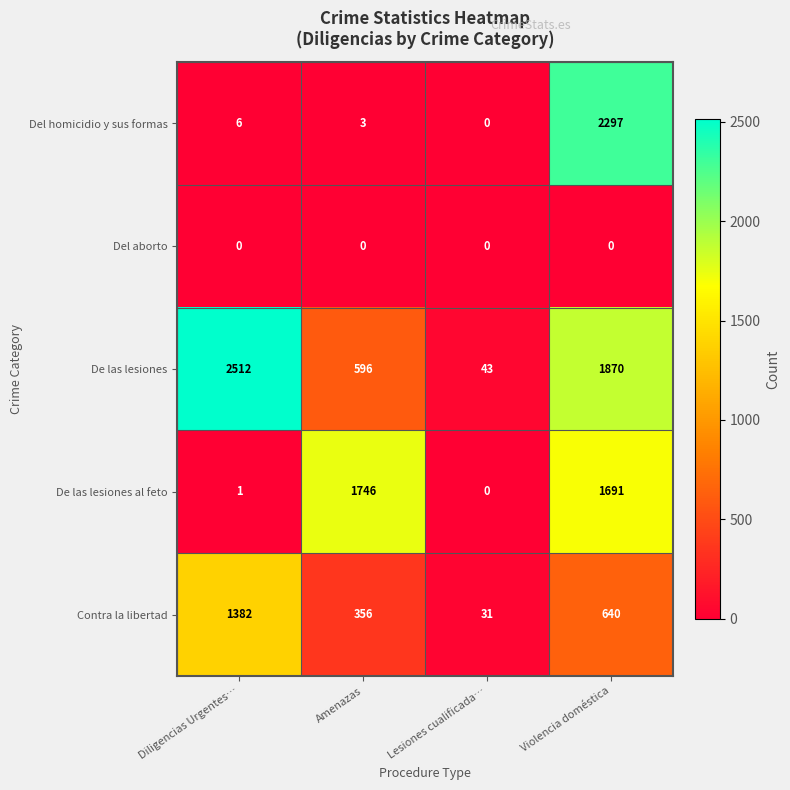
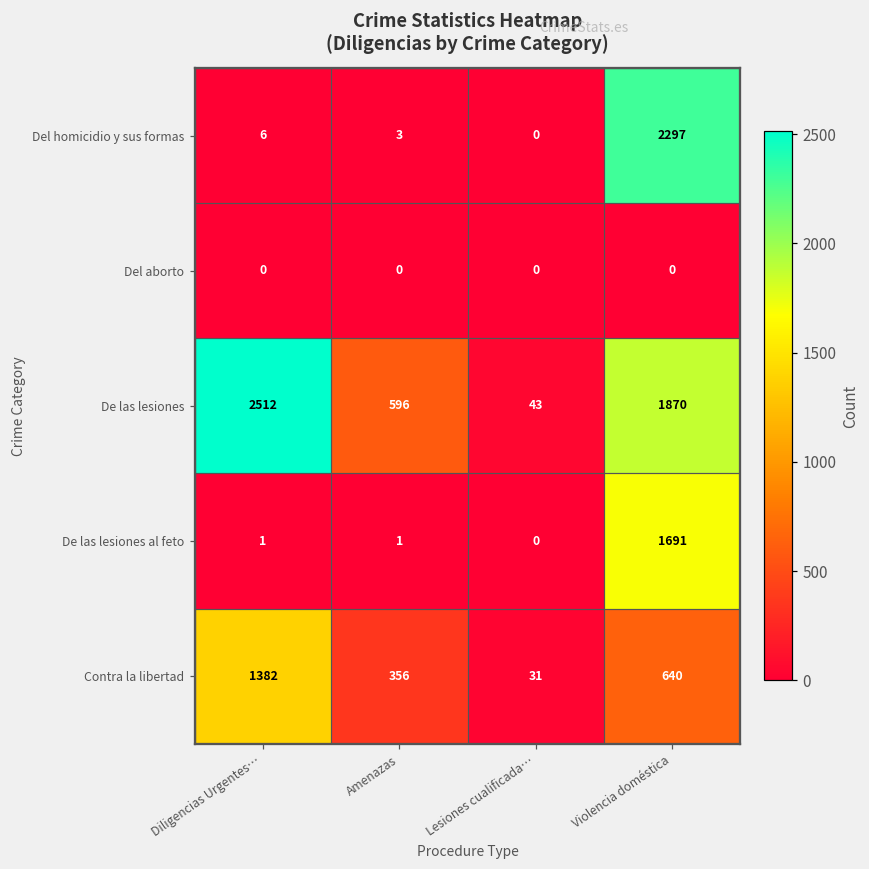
De las lesiones al feto, Amenazas: 1746 -> 1
